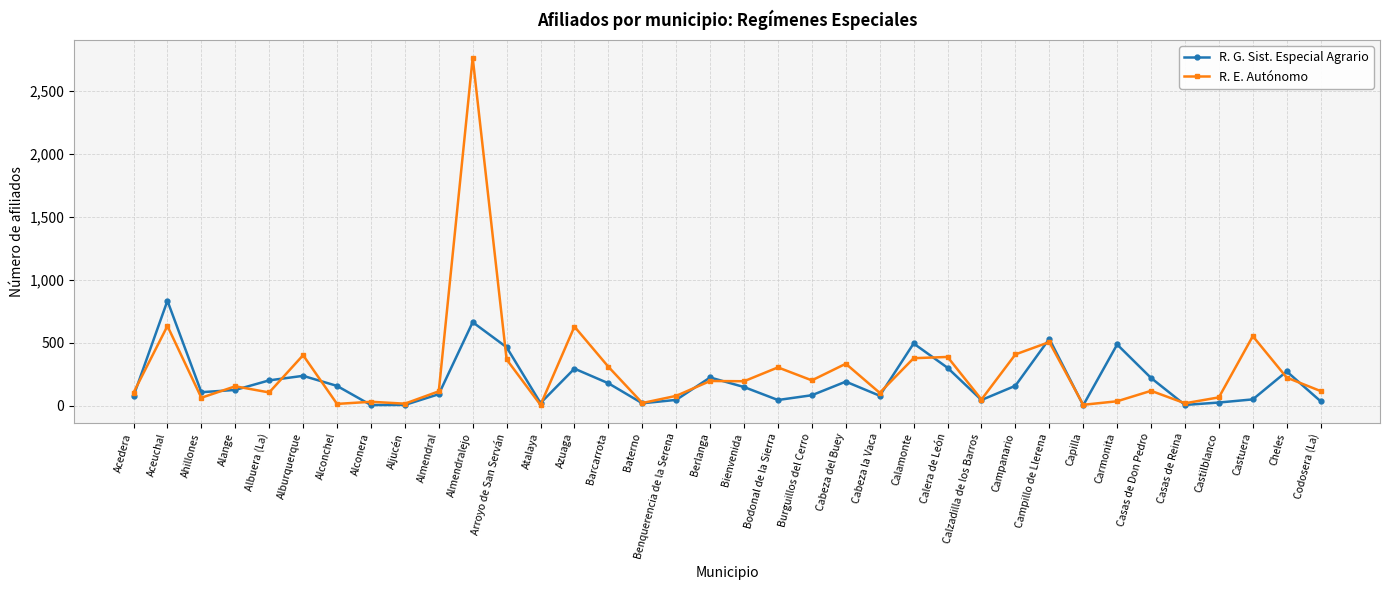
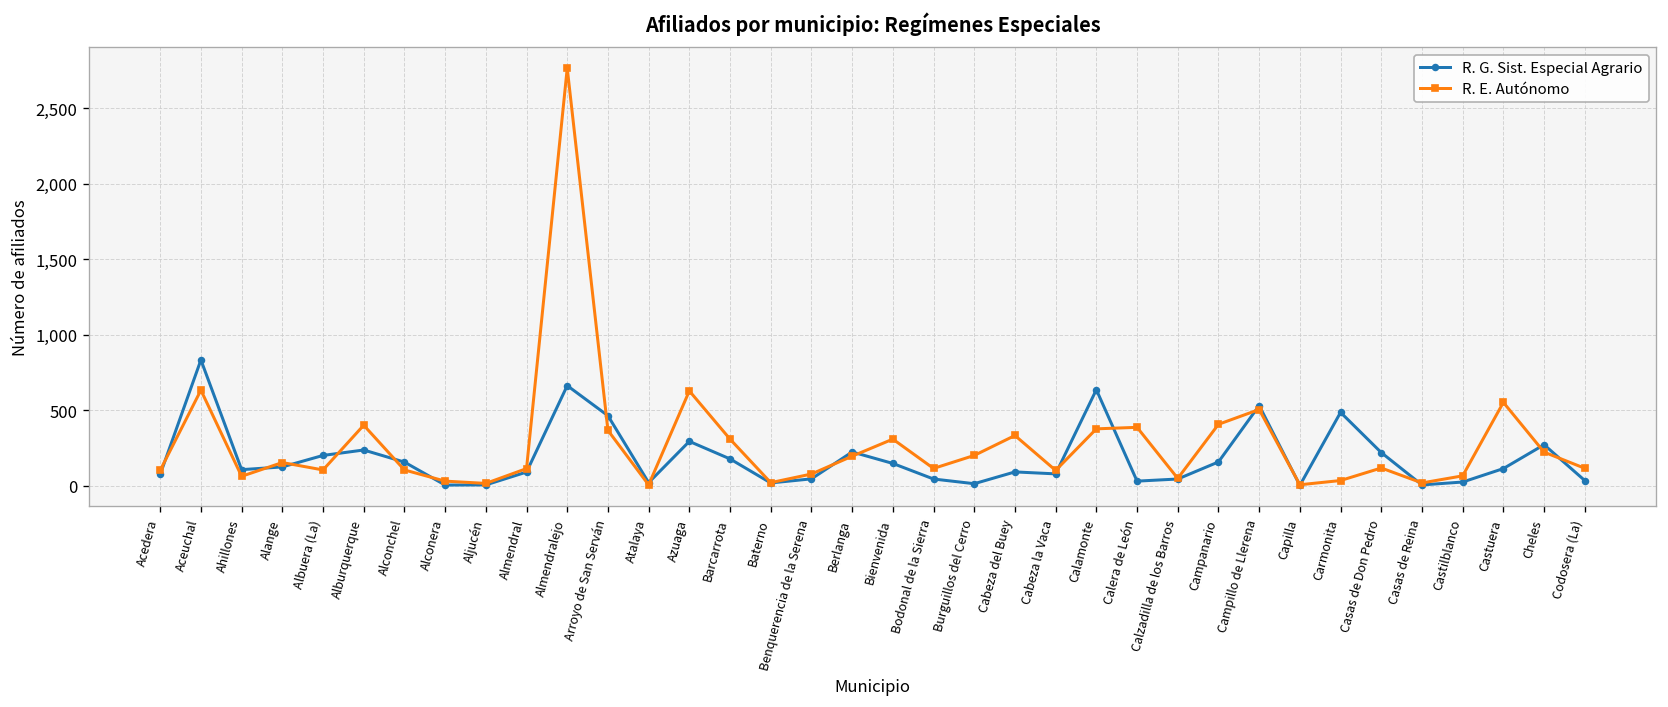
R. E. Autónomo, Alconchel: 20 -> 110
R. E. Autónomo, Bienvenida: 200 -> 310
R. E. Autónomo, Bodonal de la Sierra: 310 -> 120
R. G. Sist. Especial Agrario, Burguillos del Cerro: 80 -> 20
R. G. Sist. Especial Agrario, Cabeza del Buey: 190 -> 90
R. G. Sist. Especial Agrario, Calamonte: 500 -> 640
R. G. Sist. Especial Agrario, Calera de León: 300 -> 30
R. G. Sist. Especial Agrario, Castuera: 50 -> 120
